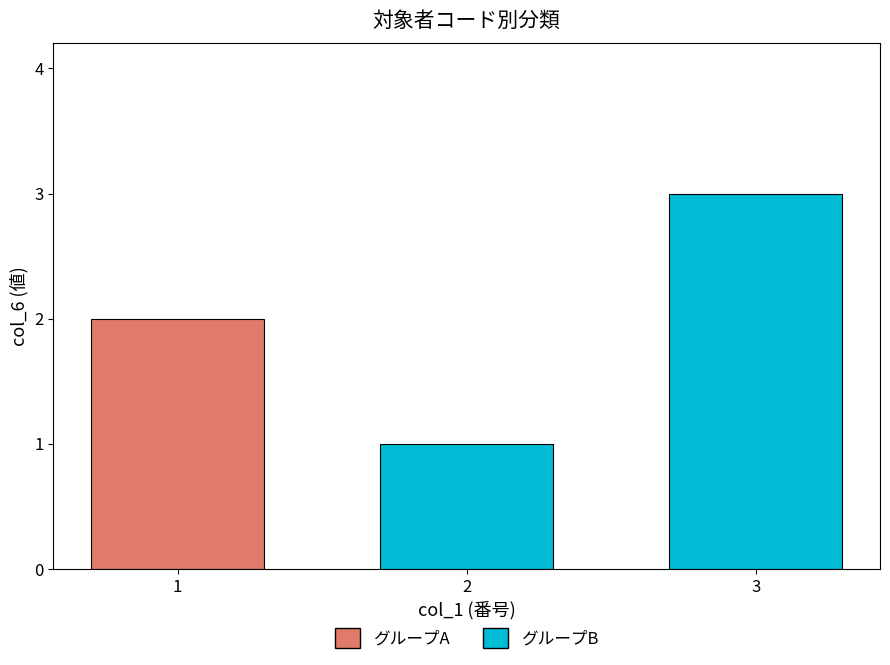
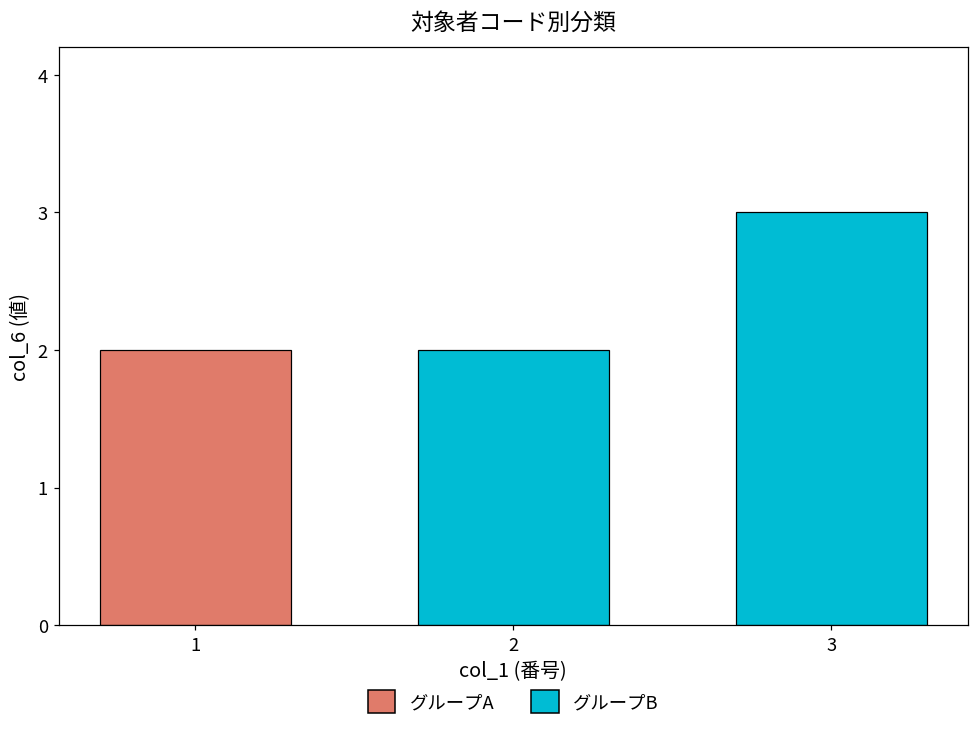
2: 1 -> 2
